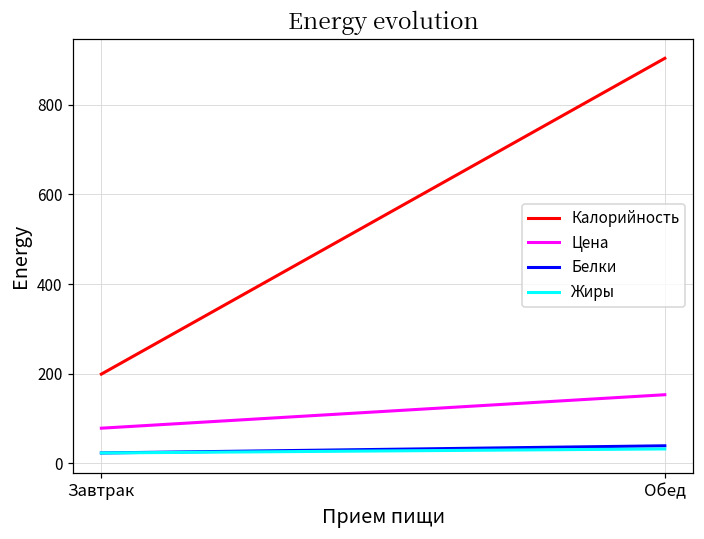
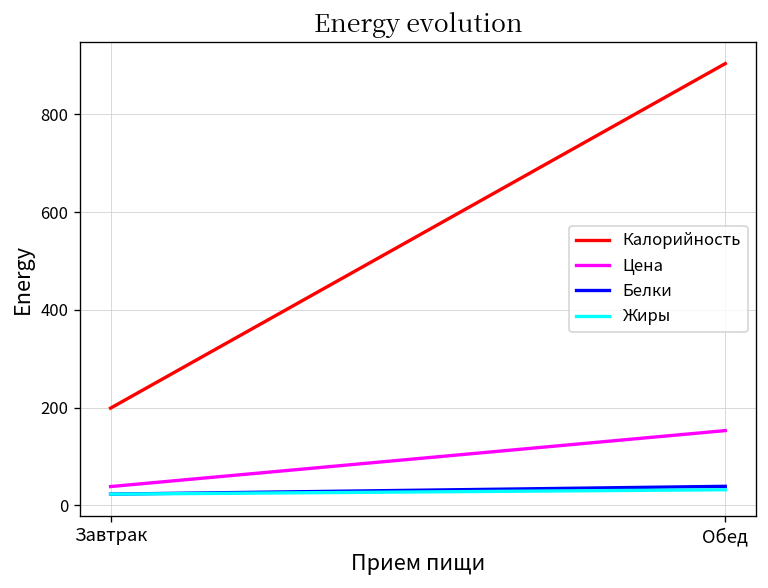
Цена, Завтрак: 80 -> 40
